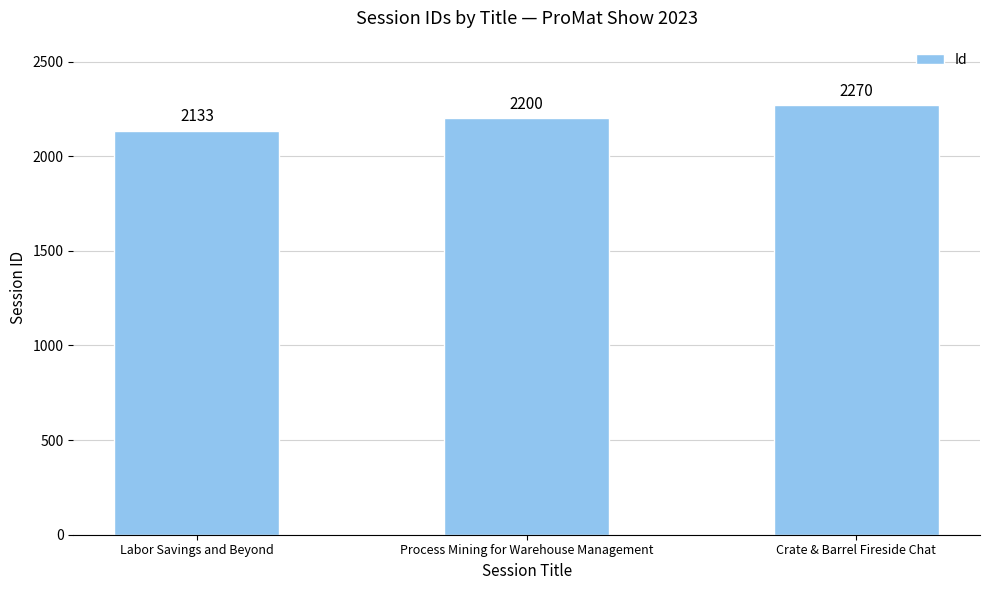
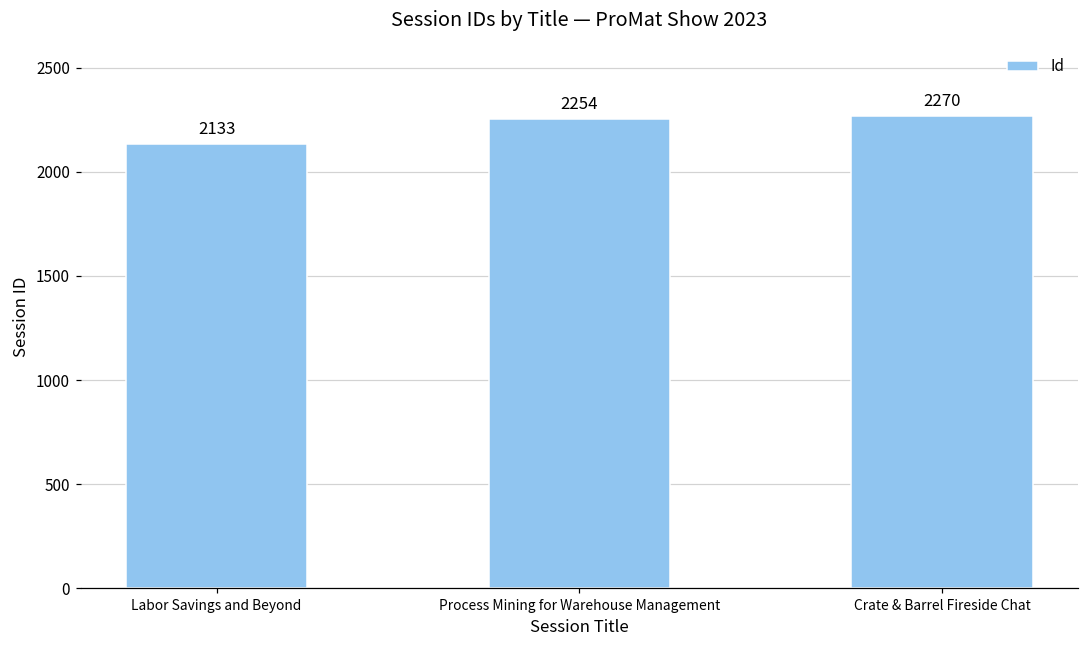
Process Mining for Warehouse Management: 2200 -> 2254
